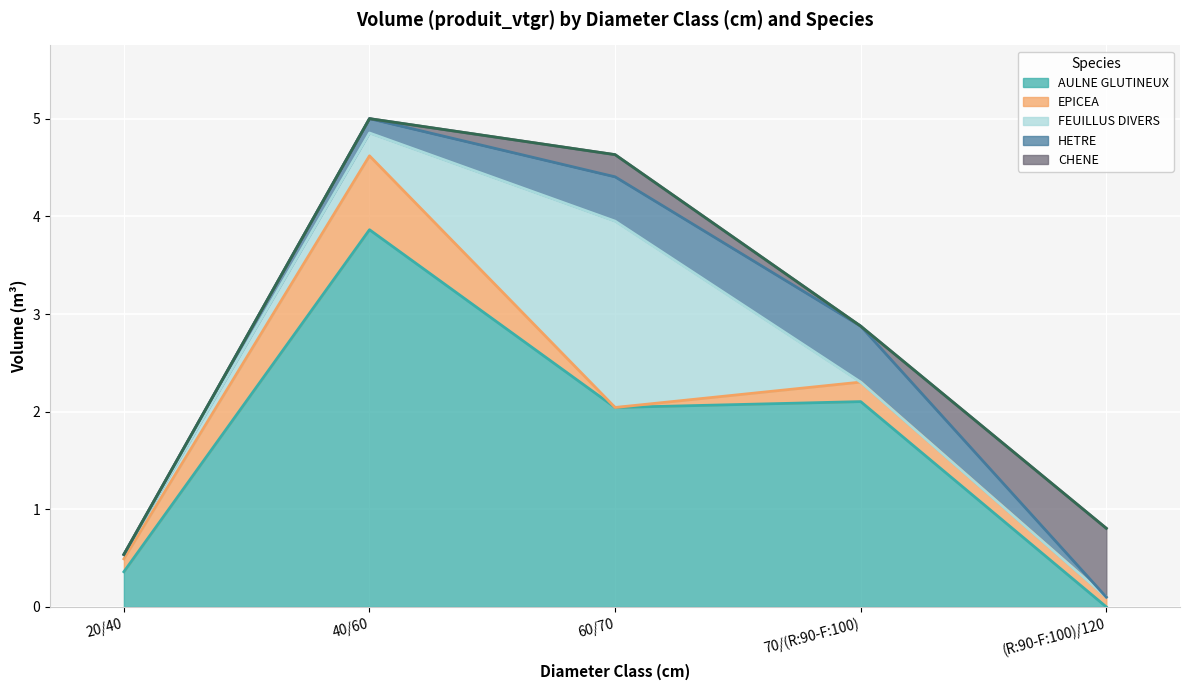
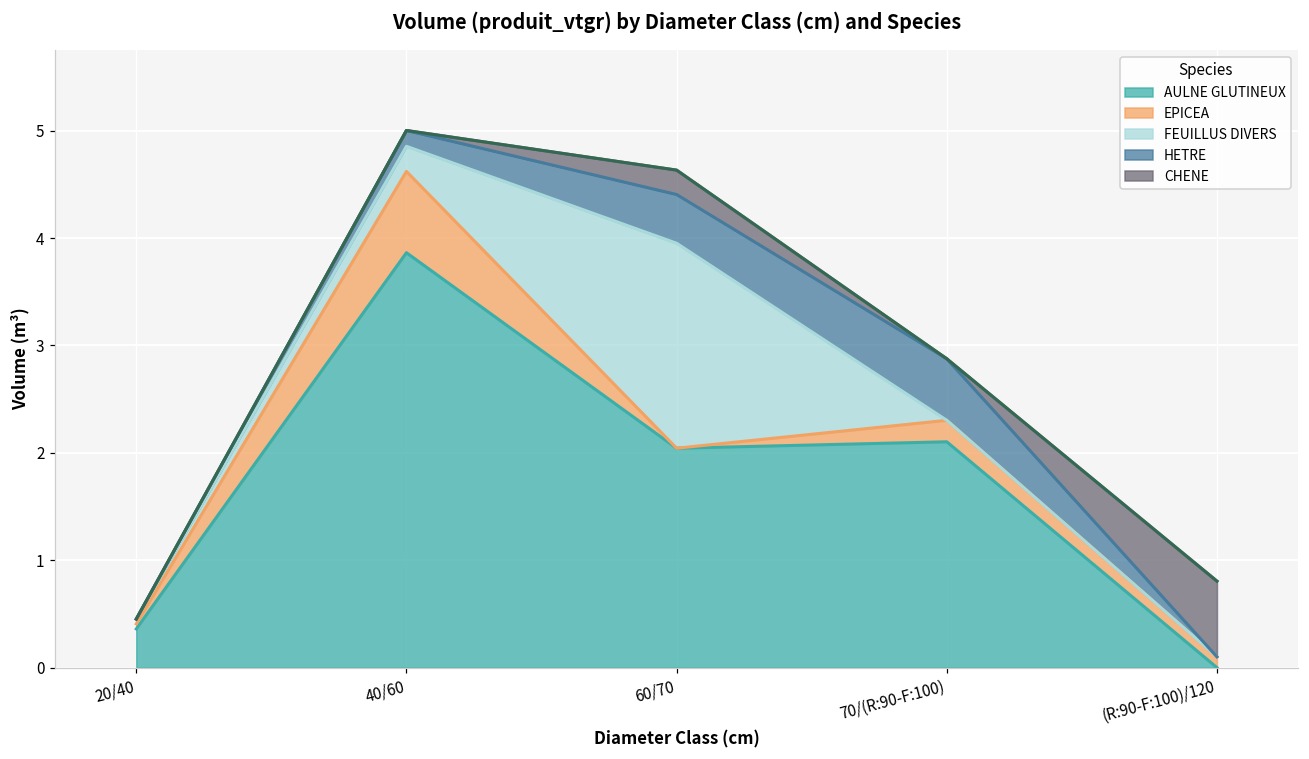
EPICEA, 20/40: 0.1 -> 0.0
